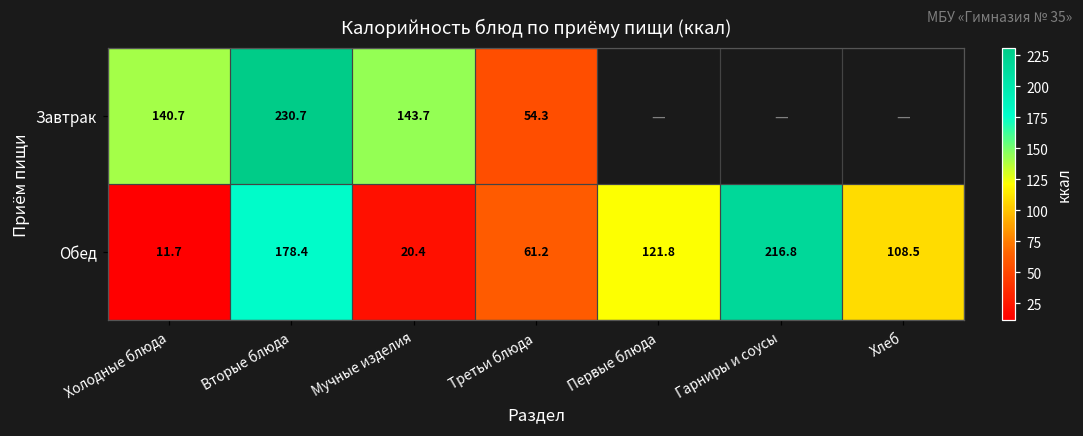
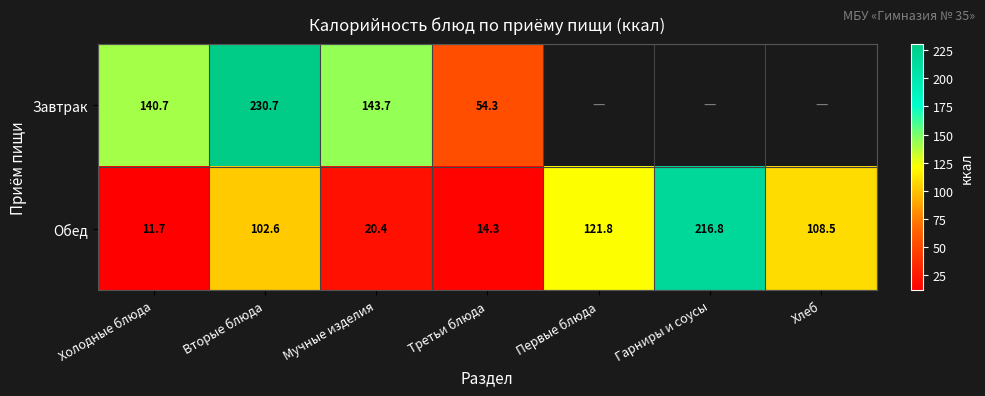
Обед, Вторые блюда: 178.4 -> 102.6
Обед, Третьи блюда: 61.2 -> 14.3
